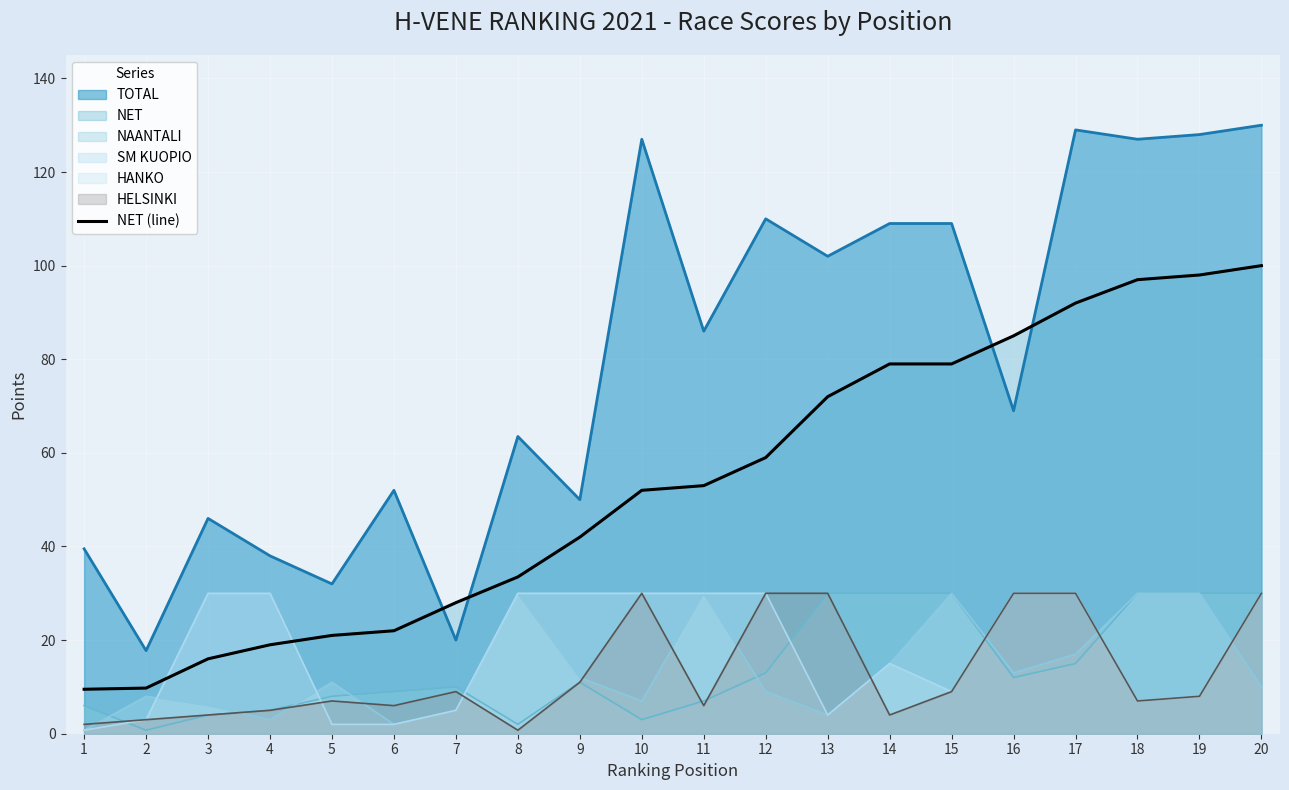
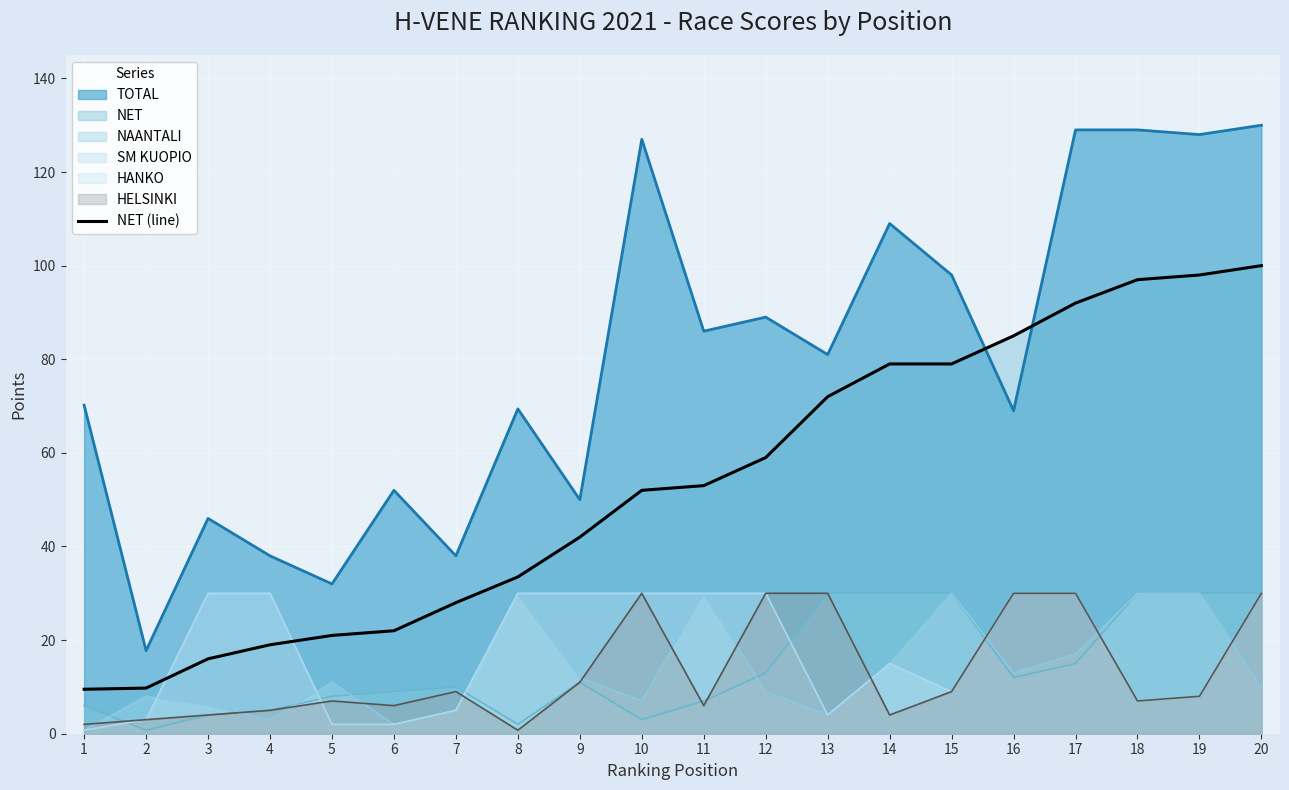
TOTAL, 1: 40 -> 70
TOTAL, 7: 20 -> 38
TOTAL, 8: 64 -> 69
TOTAL, 12: 110 -> 89
TOTAL, 13: 102 -> 81
TOTAL, 15: 109 -> 98
TOTAL, 18: 127 -> 129
